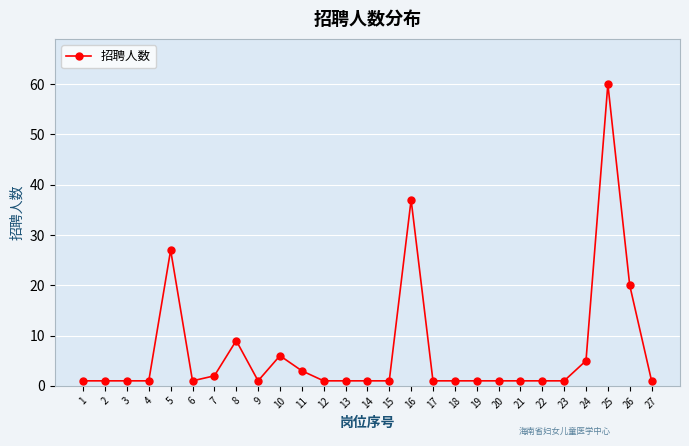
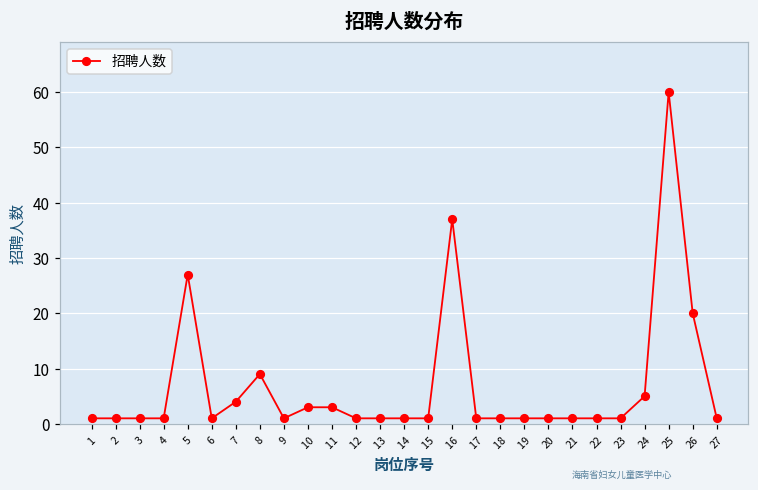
7: 2 -> 4
10: 6 -> 3
